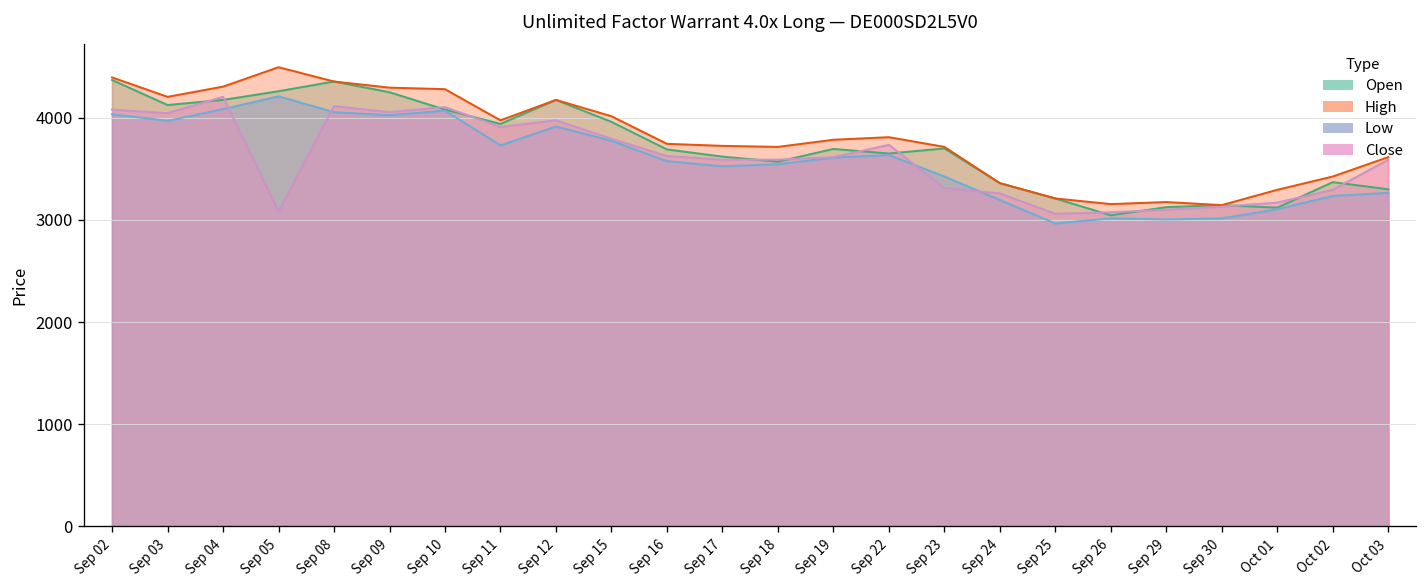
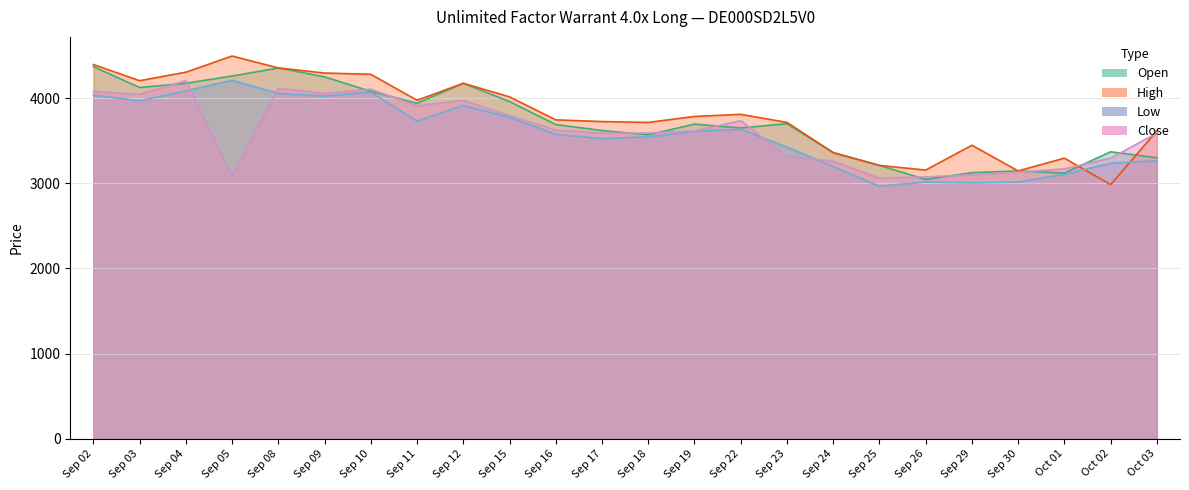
High, Sep 29: 3200 -> 3400
High, Oct 02: 3400 -> 3000
